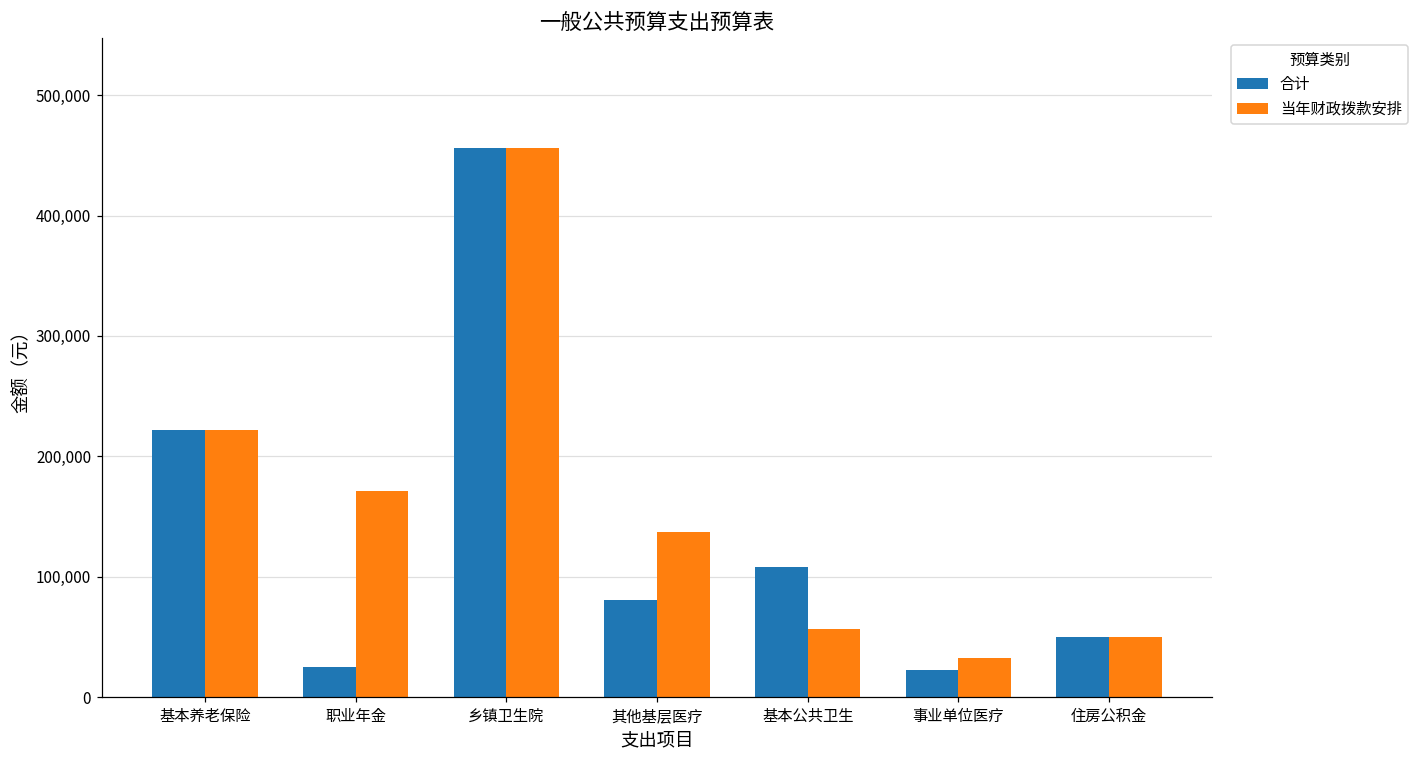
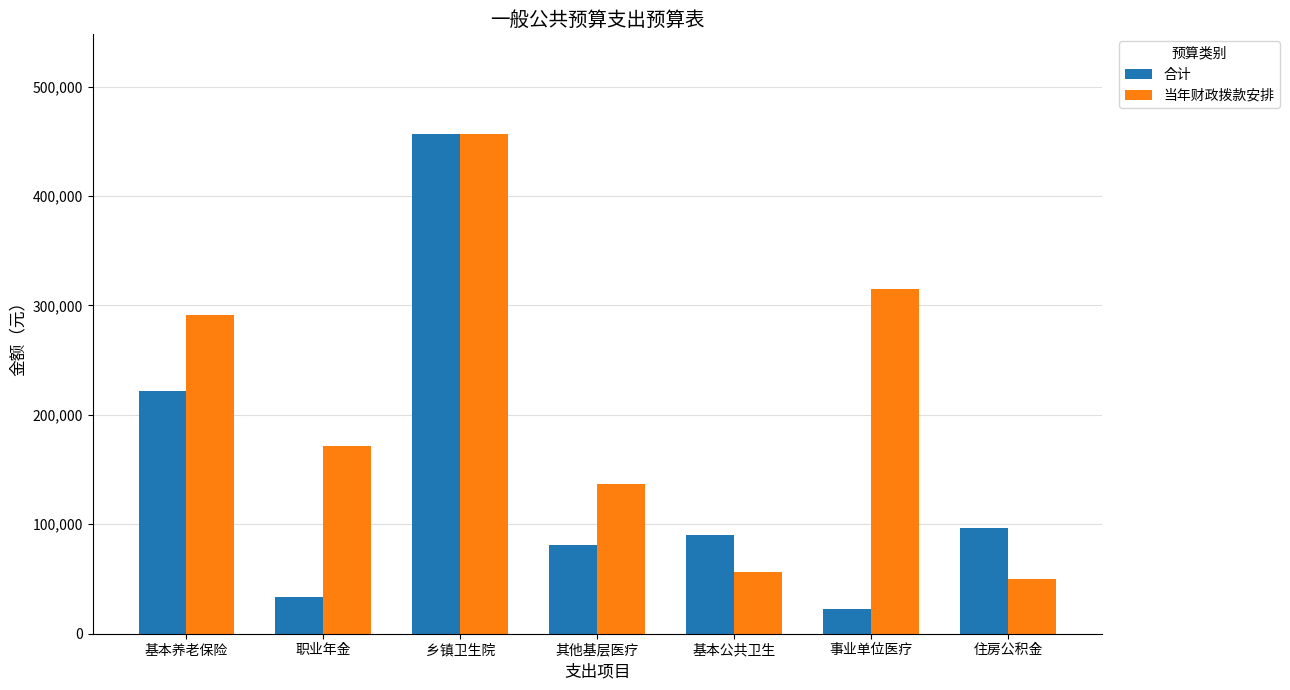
当年财政拨款安排, 基本养老保险: 222,000 -> 291,000
合计, 职业年金: 25,000 -> 33,000
合计, 基本公共卫生: 108,000 -> 90,000
当年财政拨款安排, 事业单位医疗: 32,000 -> 315,000
合计, 住房公积金: 50,000 -> 96,000
